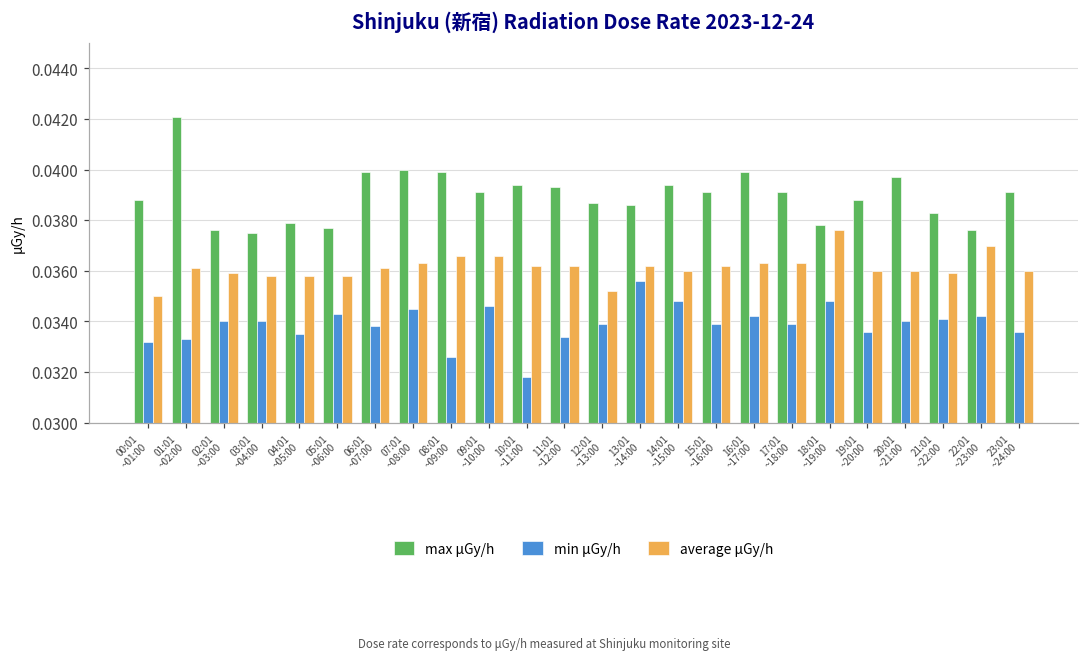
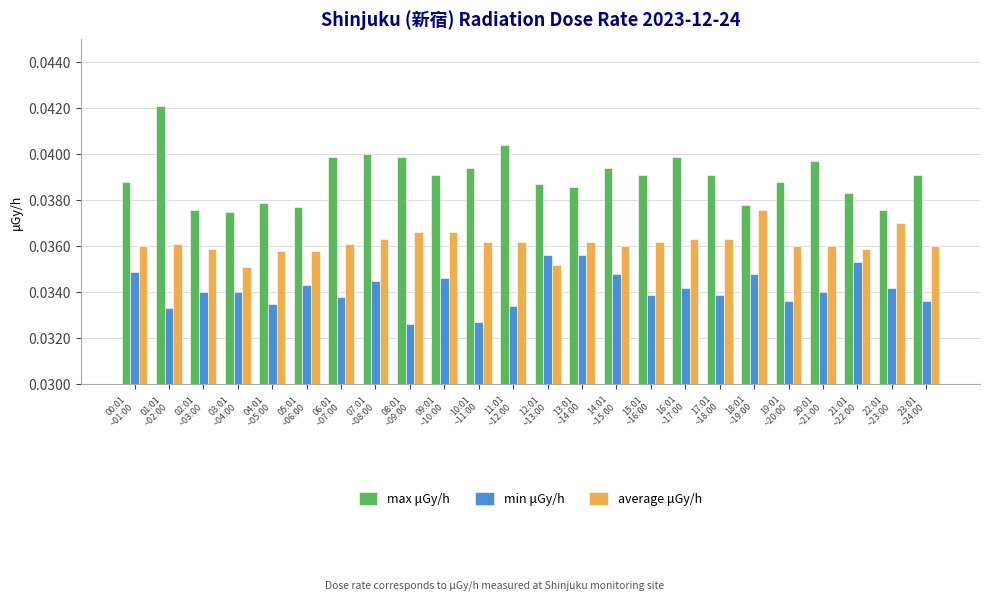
min μGy/h, 00:01 ~01:00: 0.0332 -> 0.0349
average μGy/h, 00:01 ~01:00: 0.035 -> 0.036
average μGy/h, 03:01 ~04:00: 0.0358 -> 0.0351
min μGy/h, 10:01 ~11:00: 0.0318 -> 0.0327
max μGy/h, 11:01 ~12:00: 0.0393 -> 0.0404
min μGy/h, 12:01 ~13:00: 0.0339 -> 0.0356
min μGy/h, 21:01 ~22:00: 0.0341 -> 0.0353
